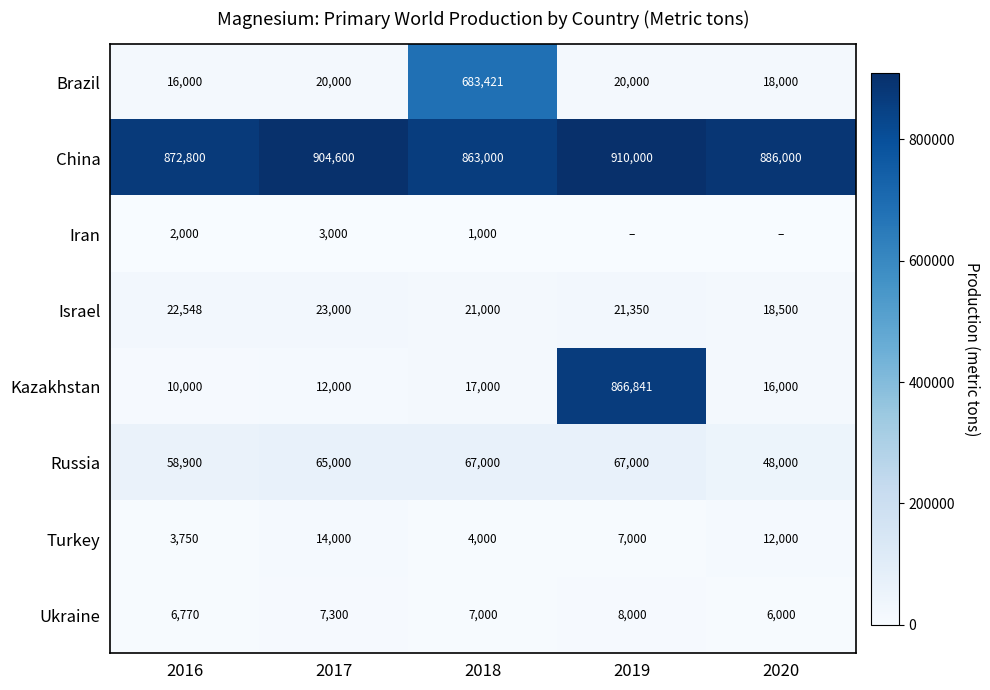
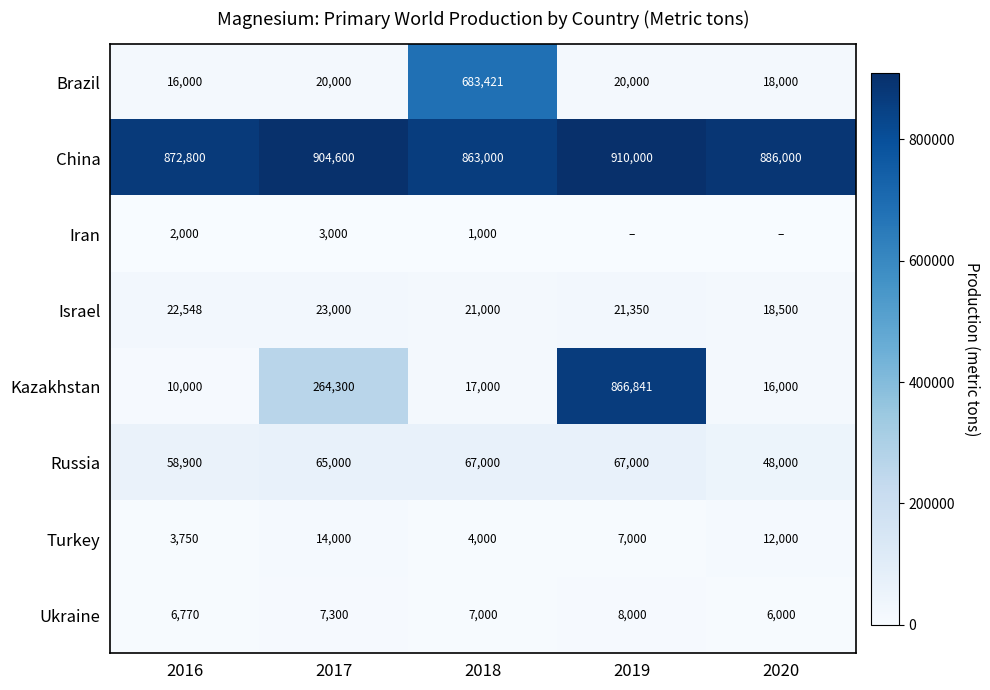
Kazakhstan, 2017: 12,000 -> 264,300
